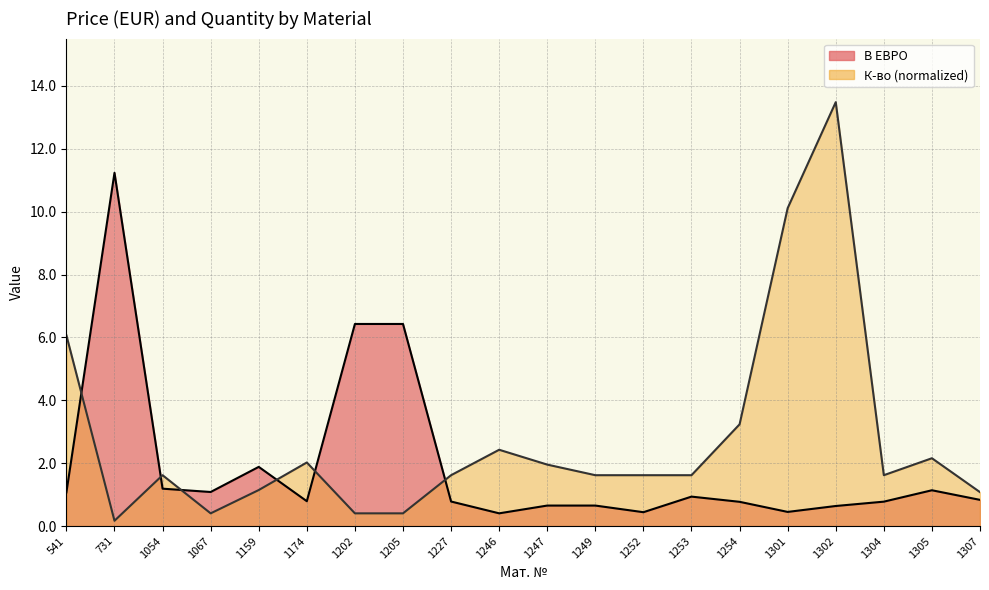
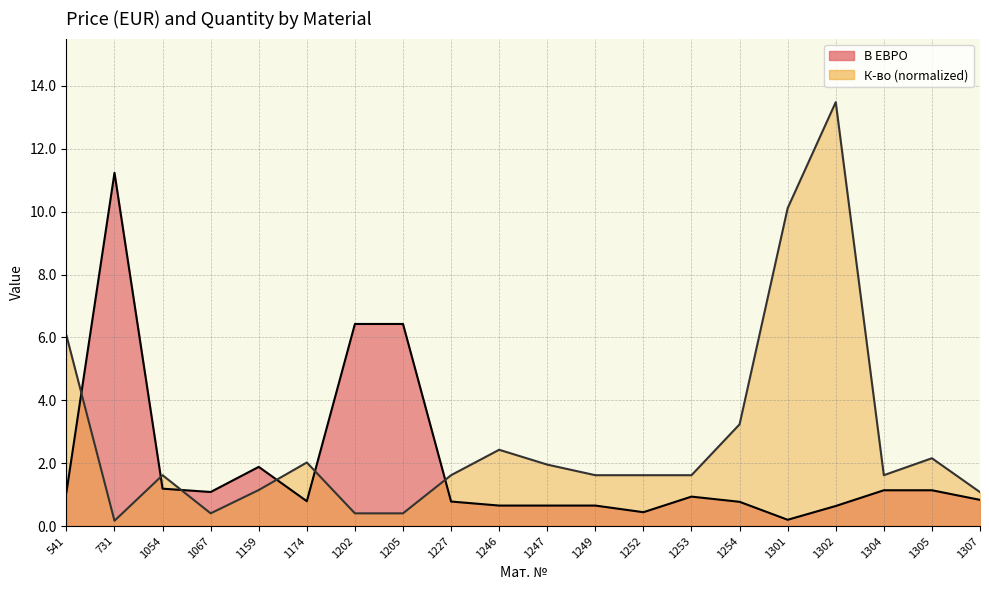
В ЕВРО, 1246: 0.4 -> 0.7
В ЕВРО, 1301: 0.5 -> 0.2
В ЕВРО, 1304: 0.8 -> 1.1
